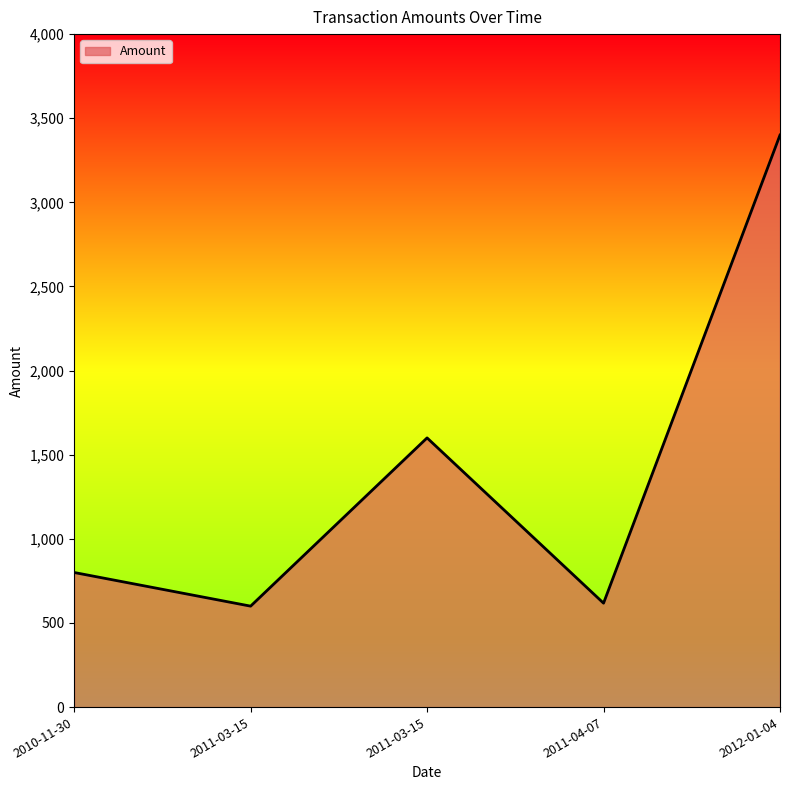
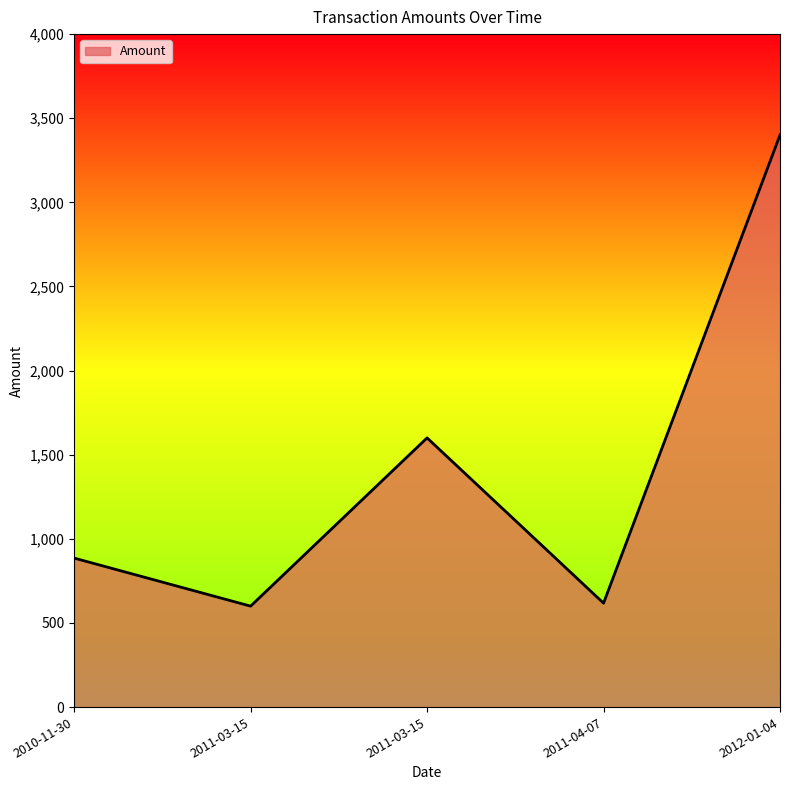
2010-11-30: 800 -> 890
